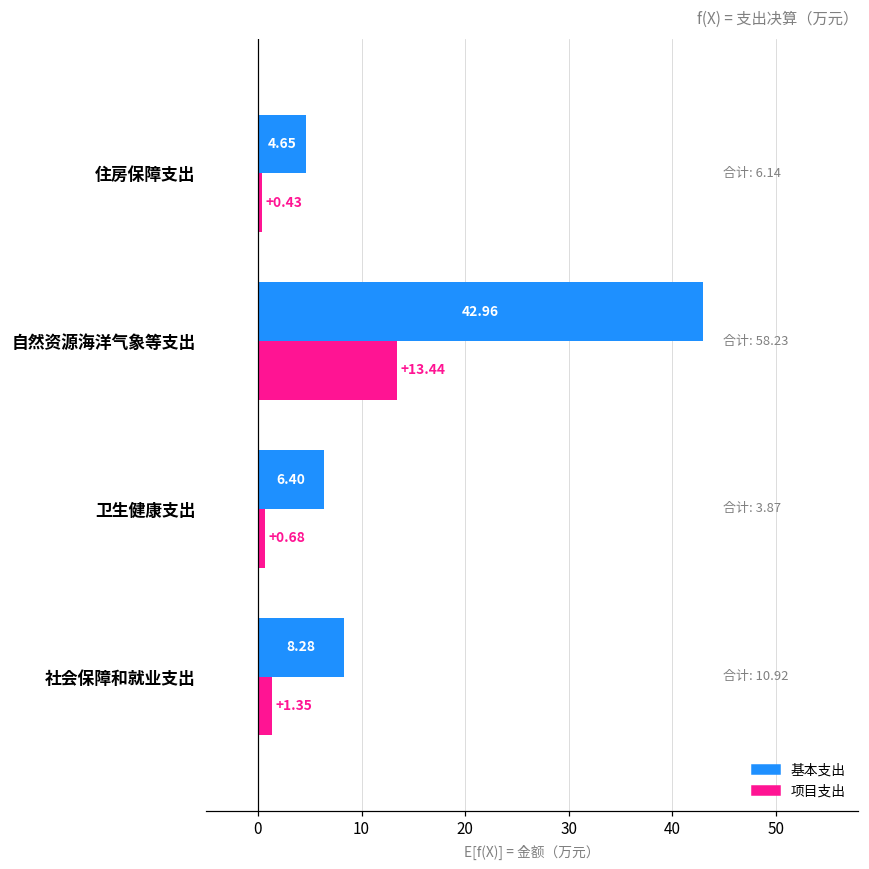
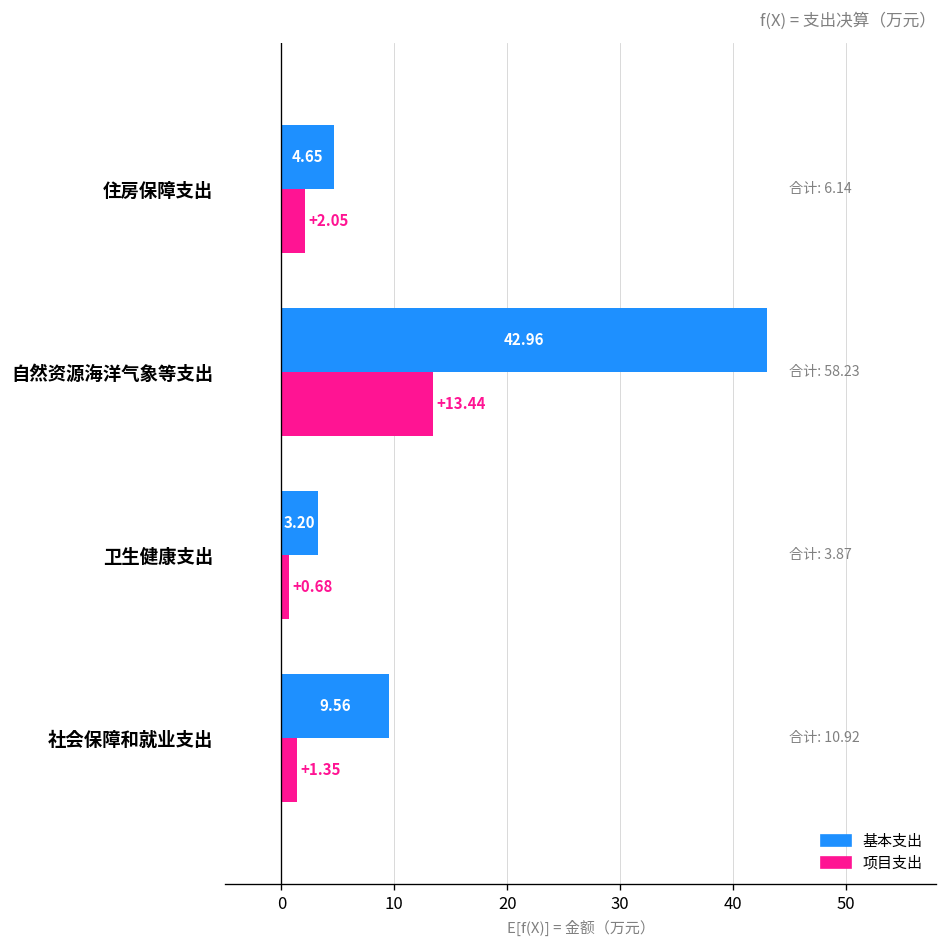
项目支出, 住房保障支出: +0.43 -> +2.05
基本支出, 卫生健康支出: 6.40 -> 3.20
基本支出, 社会保障和就业支出: 8.28 -> 9.56
